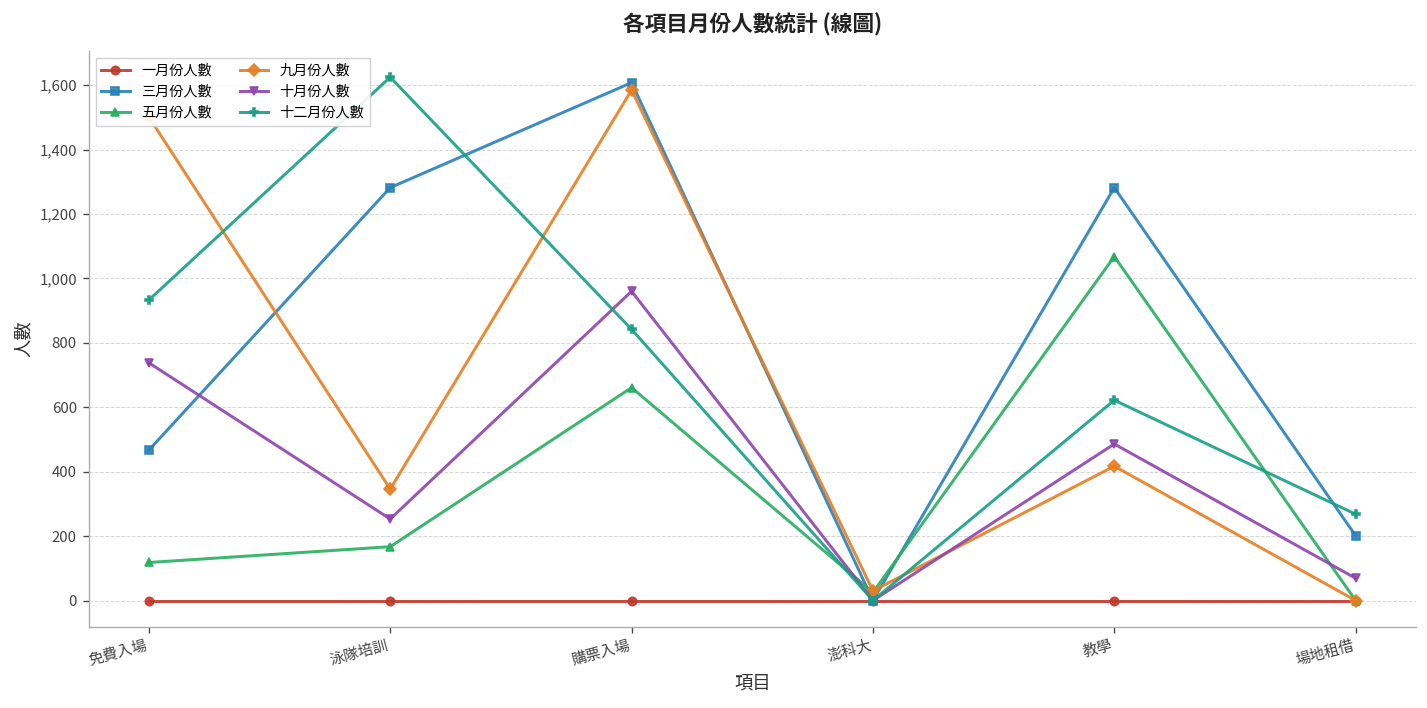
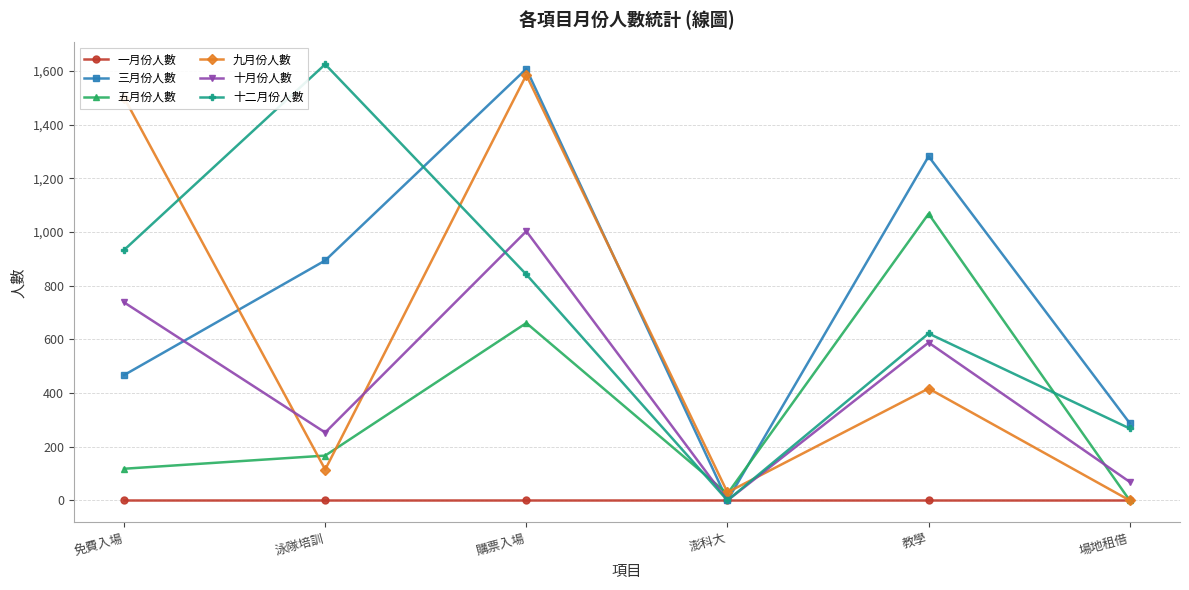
三月份人數, 泳隊培訓: 1,280 -> 890
九月份人數, 泳隊培訓: 350 -> 120
十月份人數, 購票入場: 960 -> 1,000
十月份人數, 教學: 490 -> 590
三月份人數, 場地租借: 200 -> 290
